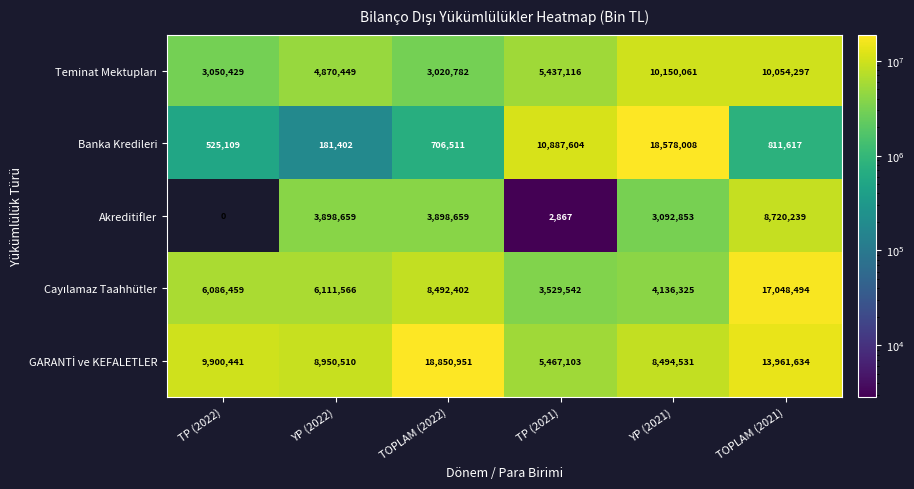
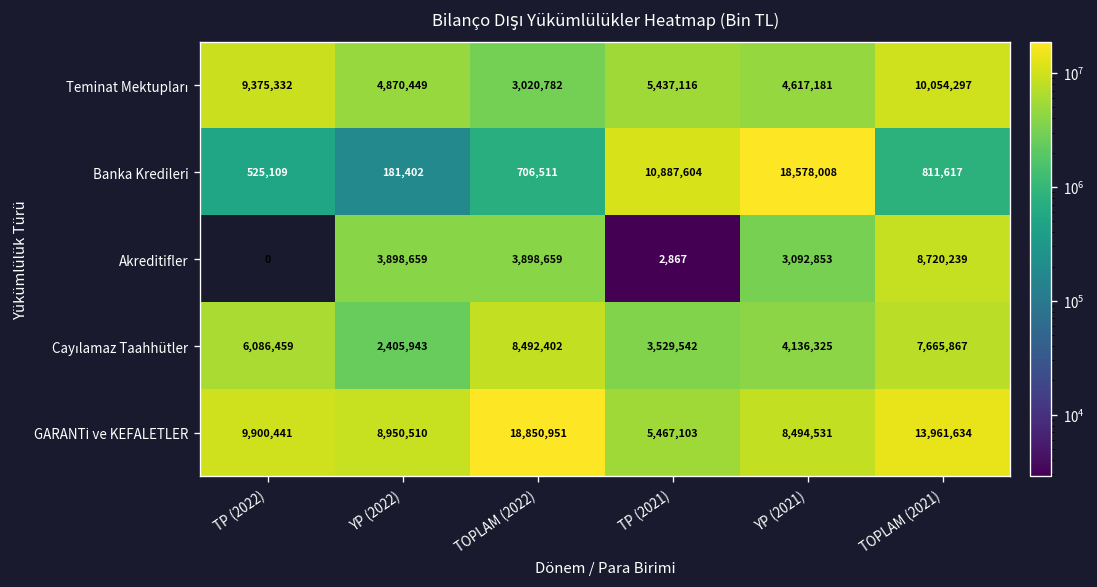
Teminat Mektupları, TP (2022): 3,050,429 -> 9,375,332
Teminat Mektupları, YP (2021): 10,150,061 -> 4,617,181
Cayılamaz Taahhütler, YP (2022): 6,111,566 -> 2,405,943
Cayılamaz Taahhütler, TOPLAM (2021): 17,048,494 -> 7,665,867
